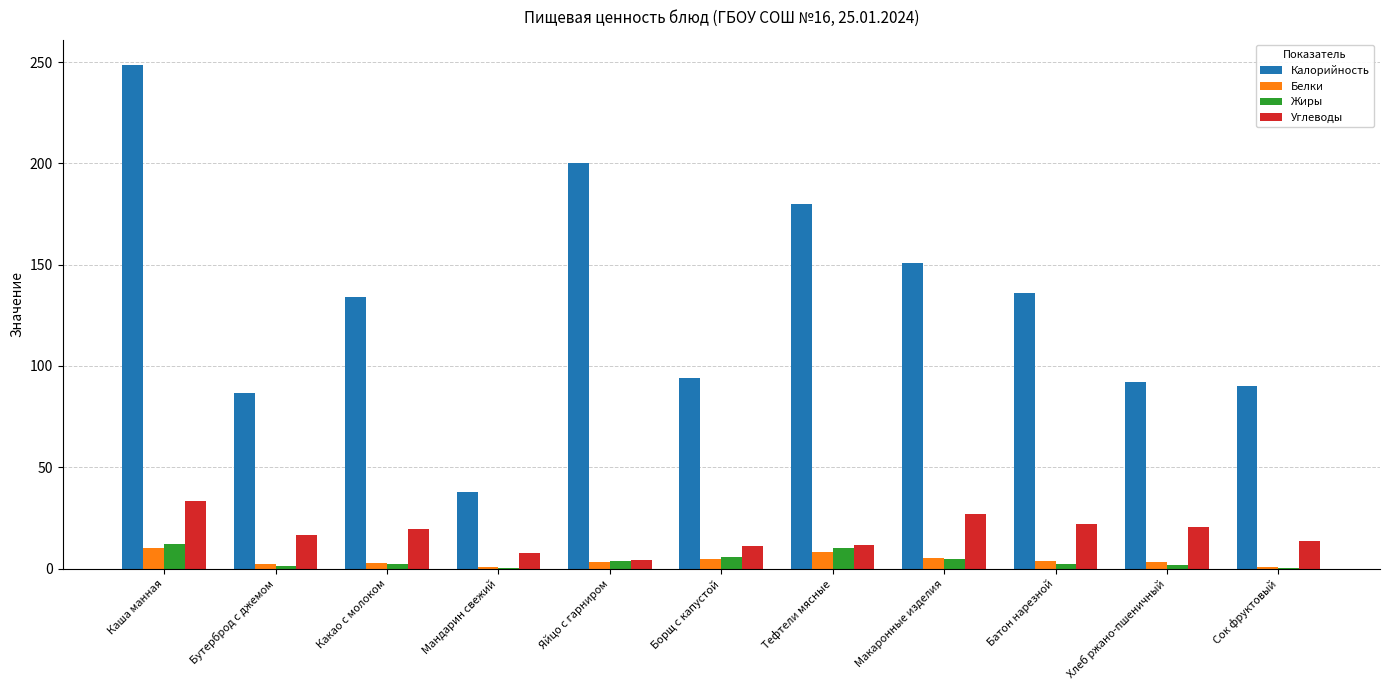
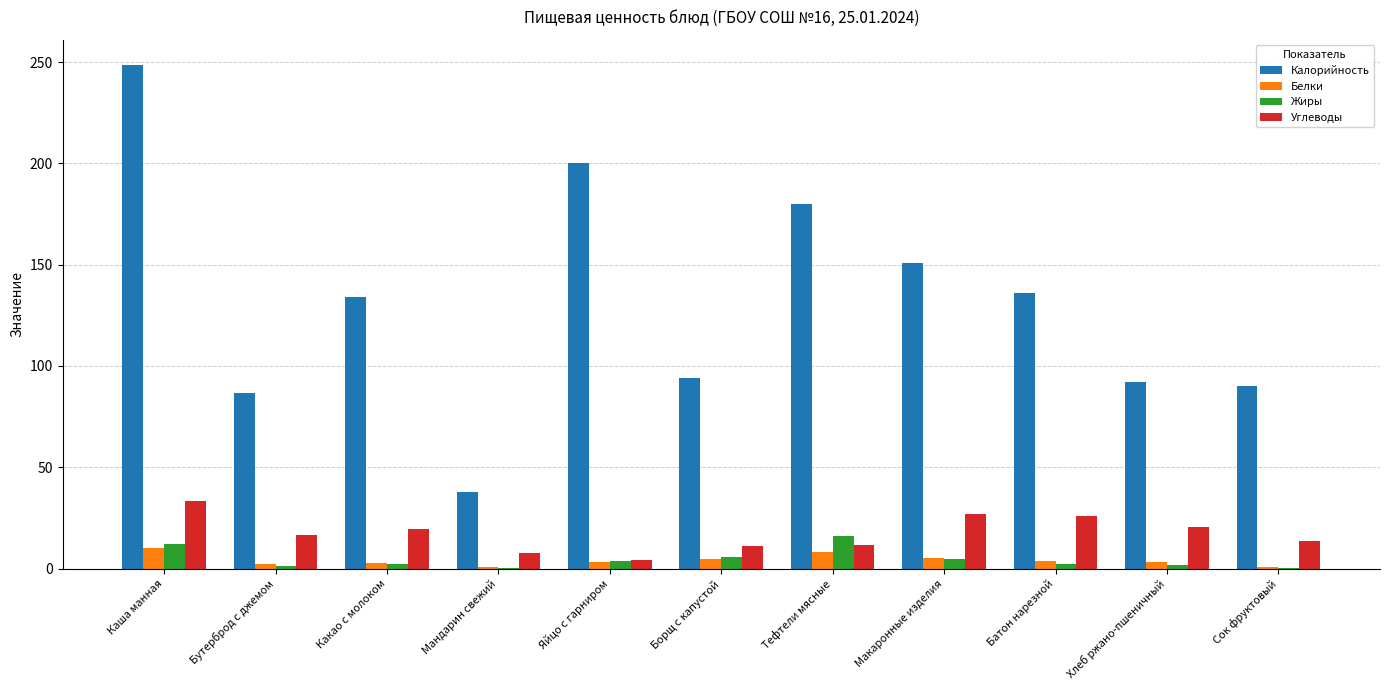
Жиры, Тефтели мясные: 10 -> 16
Углеводы, Батон нарезной: 22 -> 26
